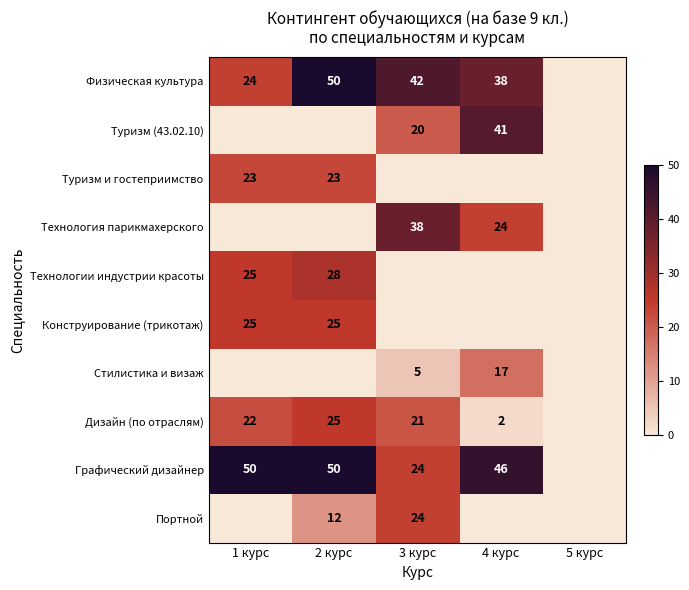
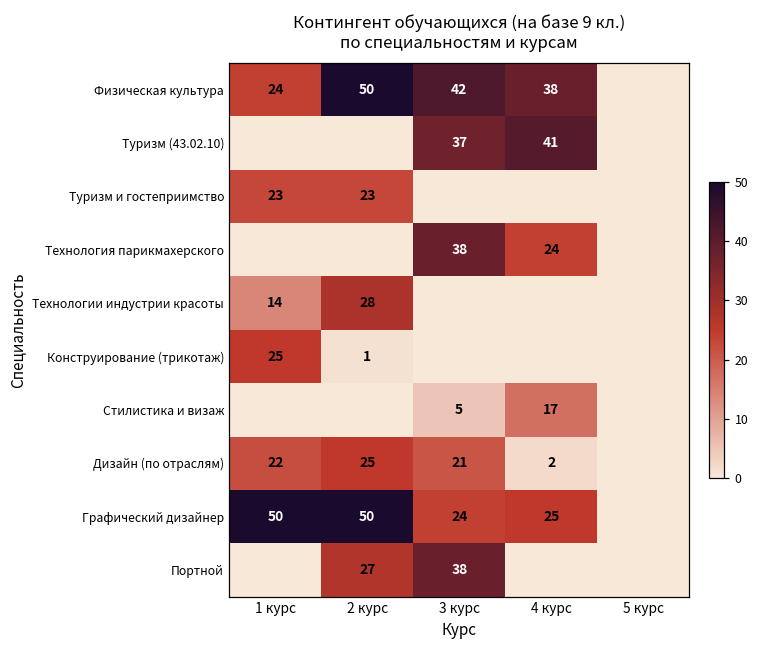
Туризм (43.02.10), 3 курс: 20 -> 37
Технологии индустрии красоты, 1 курс: 25 -> 14
Конструирование (трикотаж), 2 курс: 25 -> 1
Графический дизайнер, 4 курс: 46 -> 25
Портной, 2 курс: 12 -> 27
Портной, 3 курс: 24 -> 38
